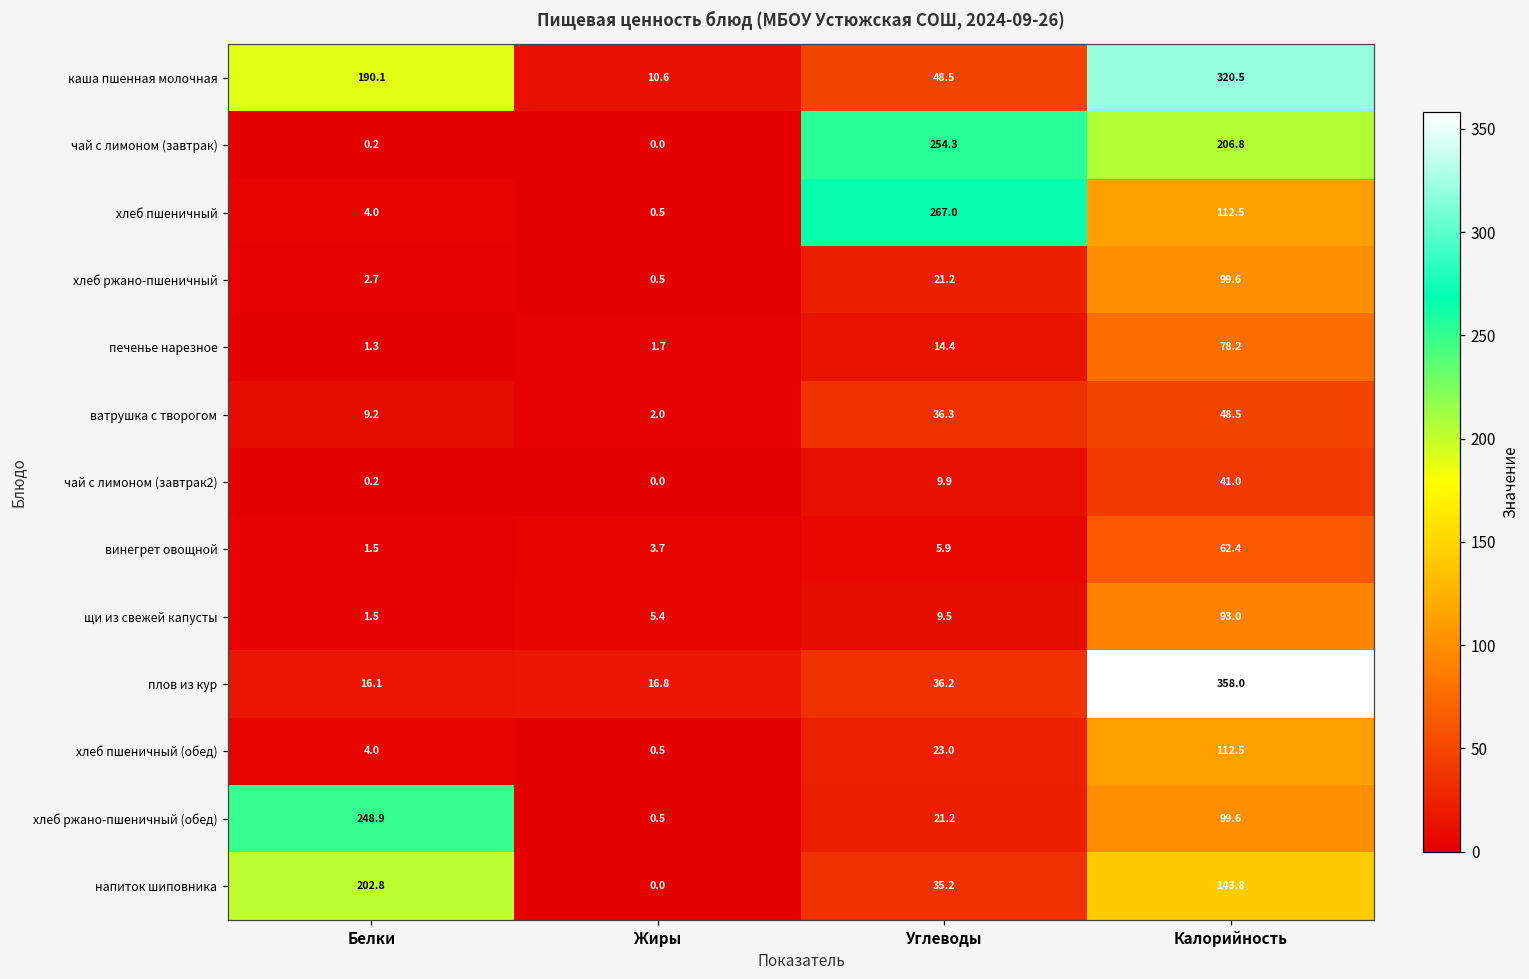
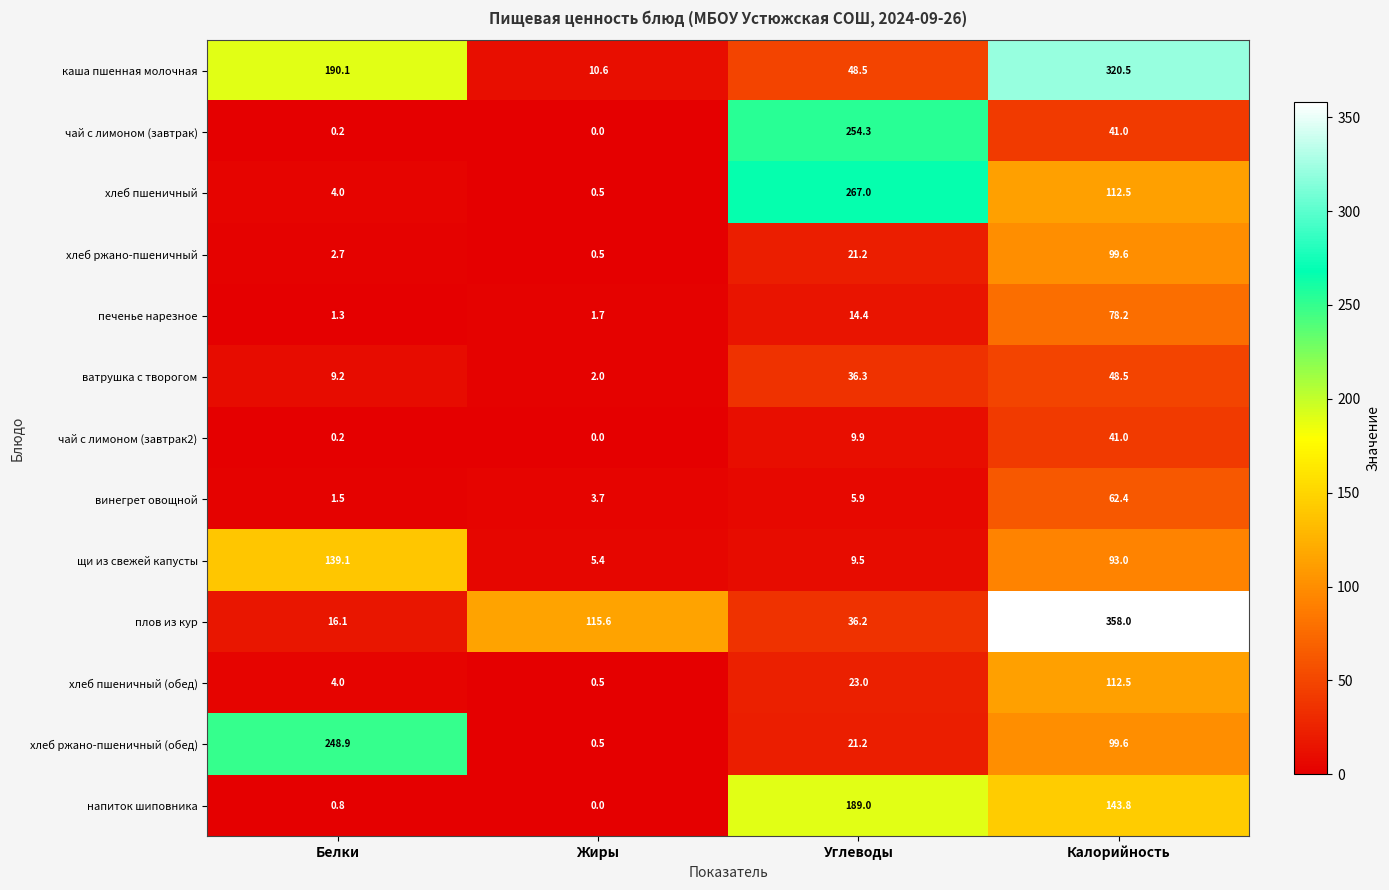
чай с лимоном (завтрак), Калорийность: 206.8 -> 41.0
щи из свежей капусты, Белки: 1.5 -> 139.1
плов из кур, Жиры: 16.8 -> 115.6
напиток шиповника, Белки: 202.8 -> 0.8
напиток шиповника, Углеводы: 35.2 -> 189.0
